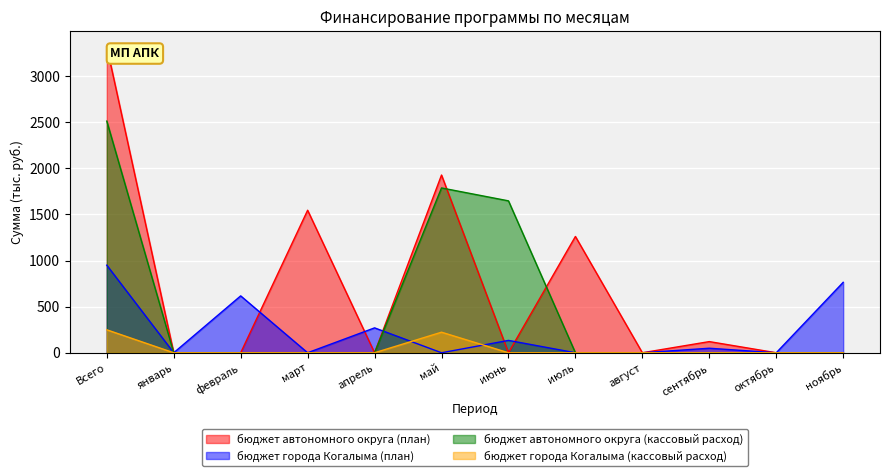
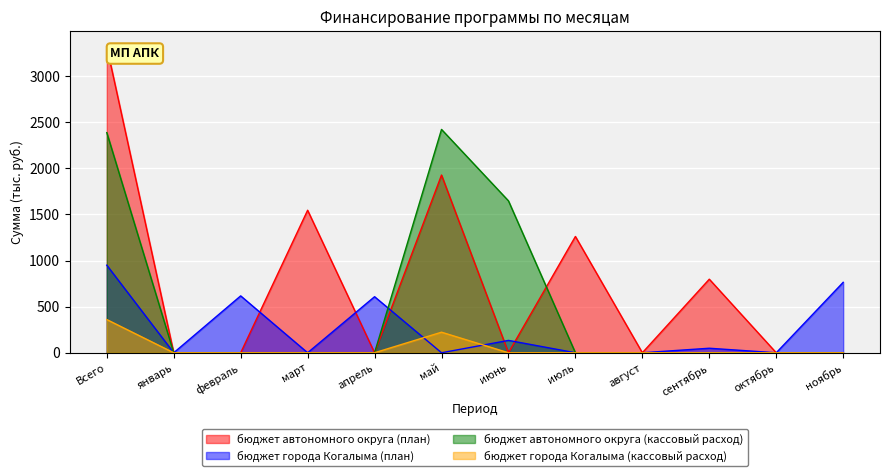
бюджет автономного округа (кассовый расход), Всего: 2500 -> 2400
бюджет города Когалыма (кассовый расход), Всего: 200 -> 400
бюджет города Когалыма (план), апрель: 300 -> 600
бюджет автономного округа (кассовый расход), май: 1800 -> 2400
бюджет автономного округа (план), сентябрь: 100 -> 800
